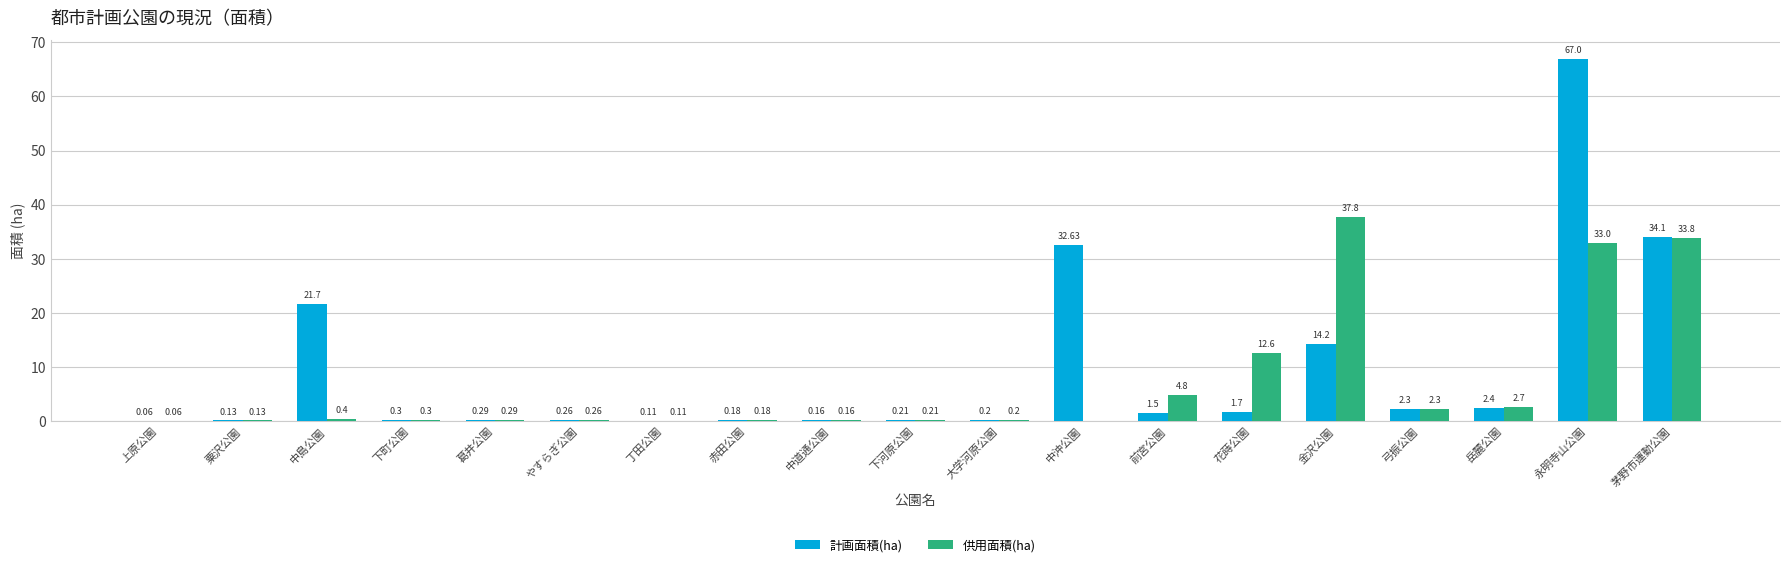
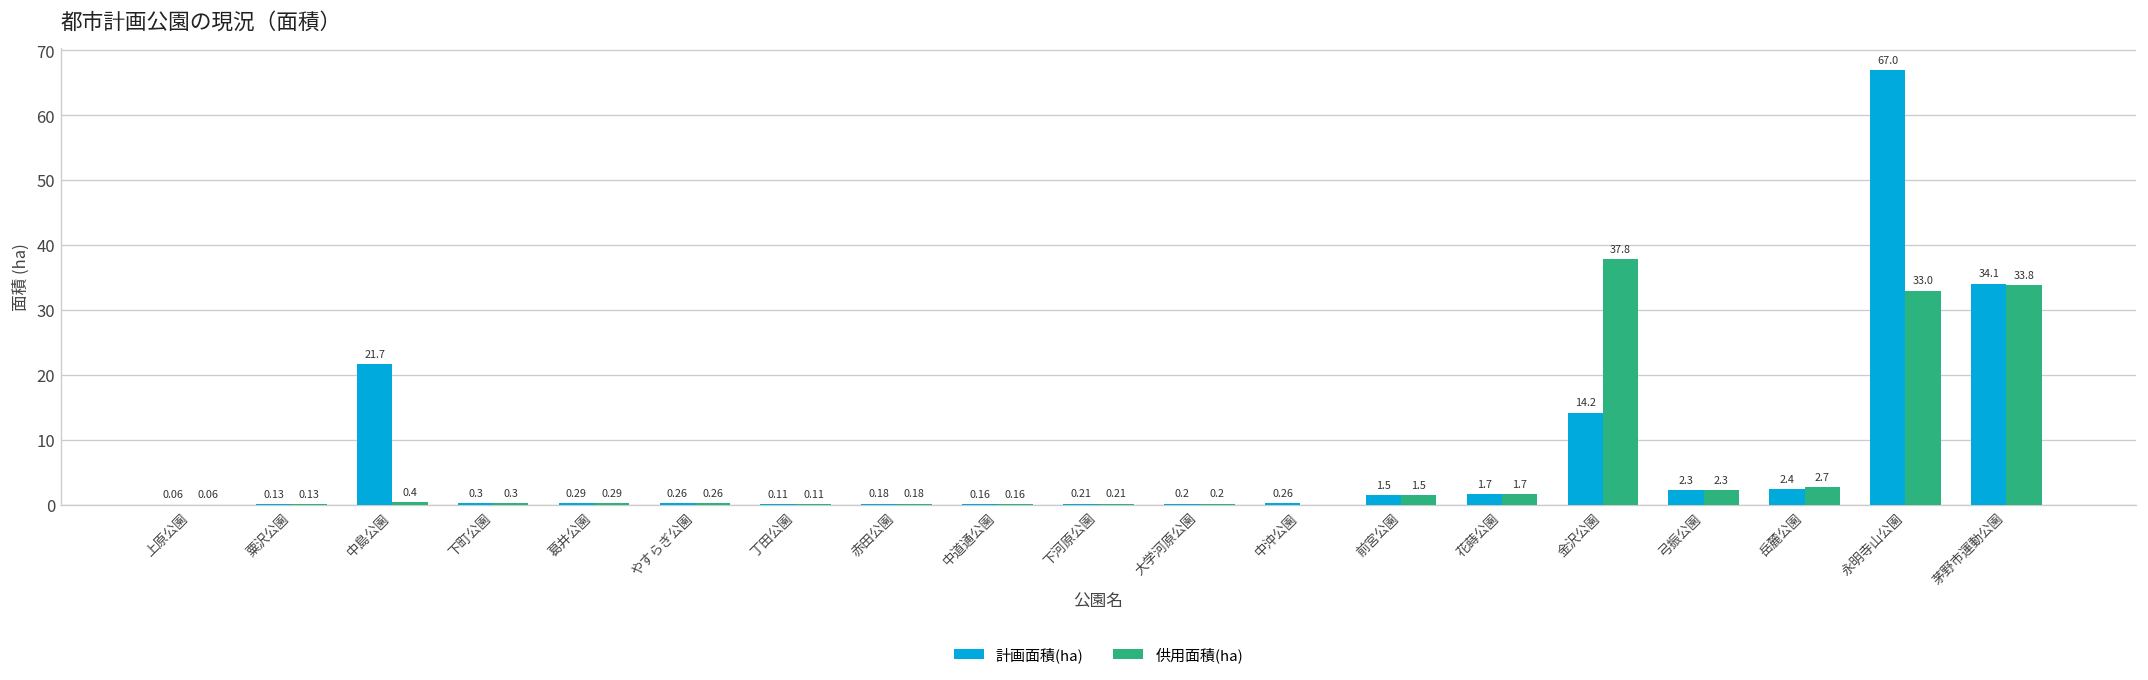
計画面積(ha), 中沖公園: 32.63 -> 0.26
供用面積(ha), 前宮公園: 4.8 -> 1.5
供用面積(ha), 花蒔公園: 12.6 -> 1.7
